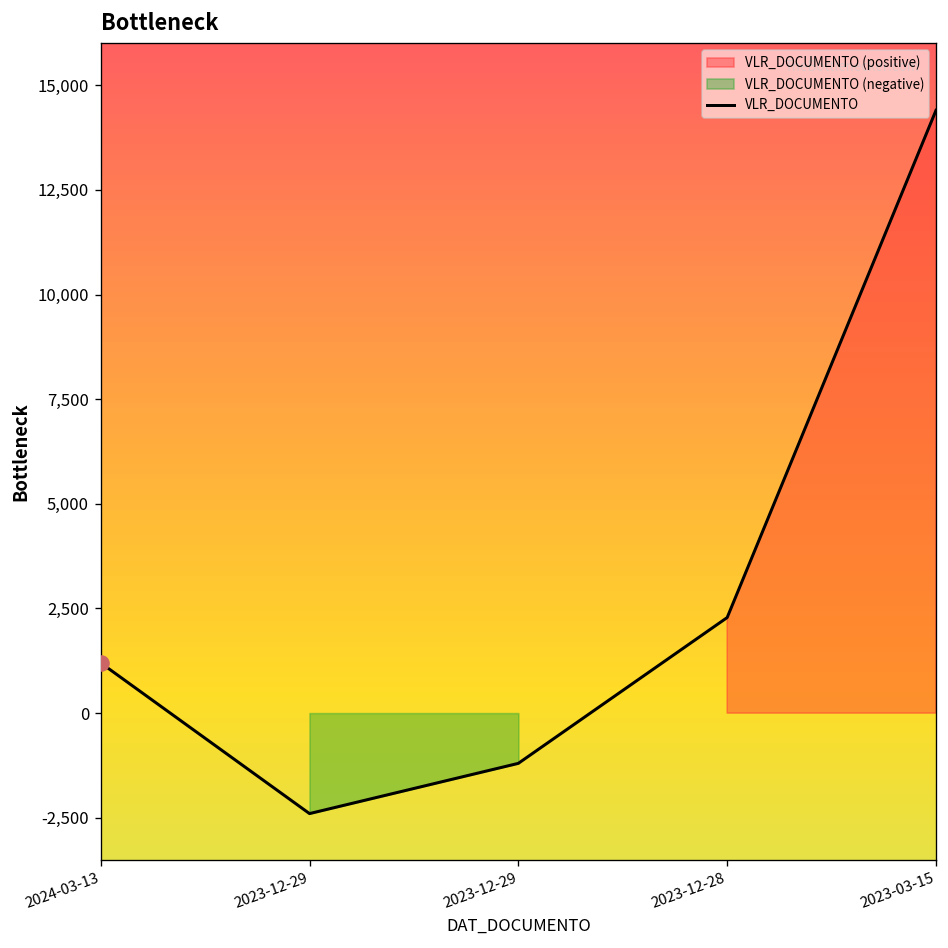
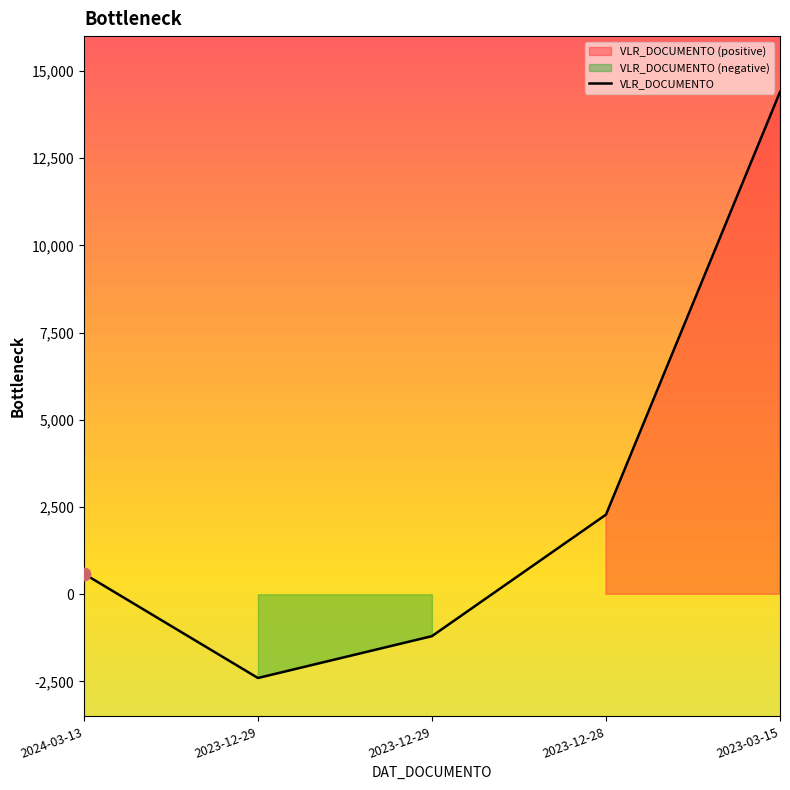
VLR_DOCUMENTO, 2024-03-13: 1,200 -> 600
